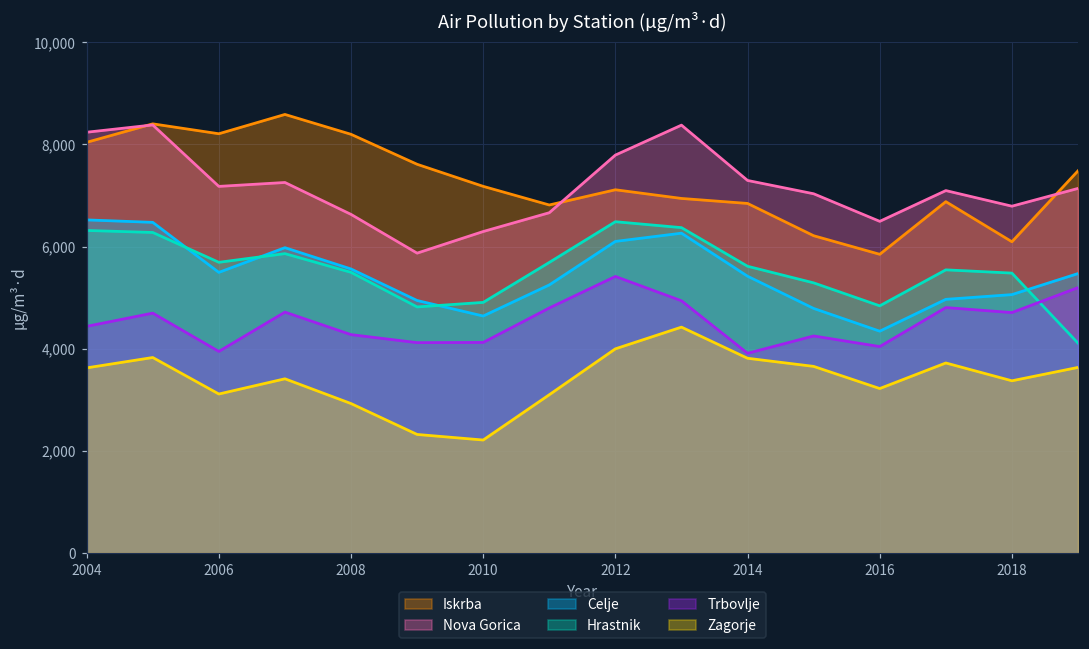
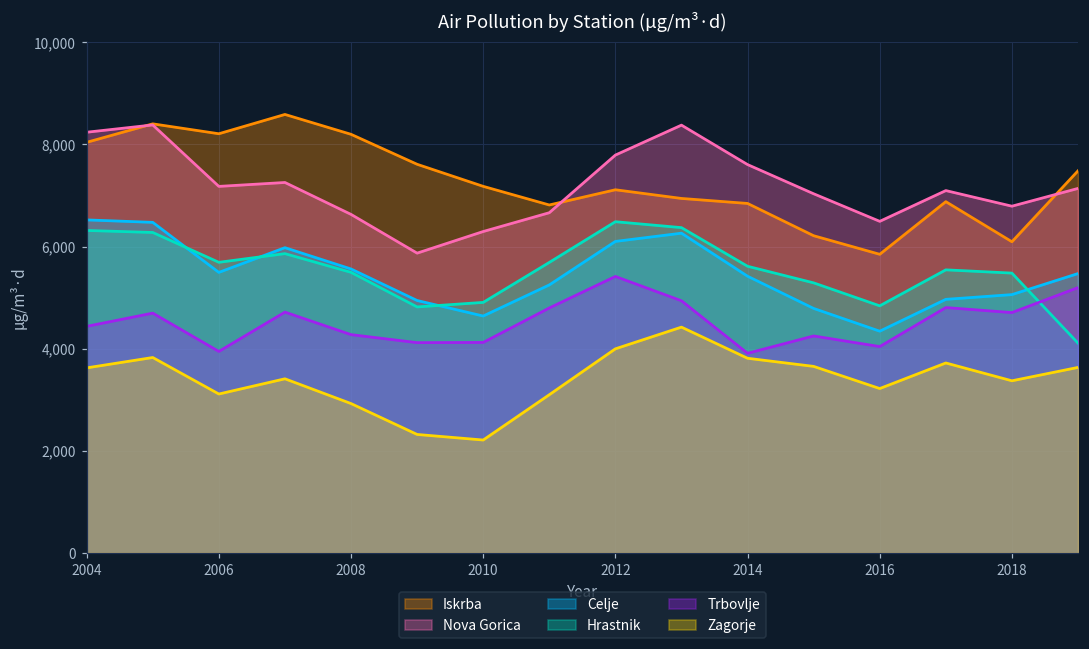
Nova Gorica, 2014: 7,300 -> 7,600
